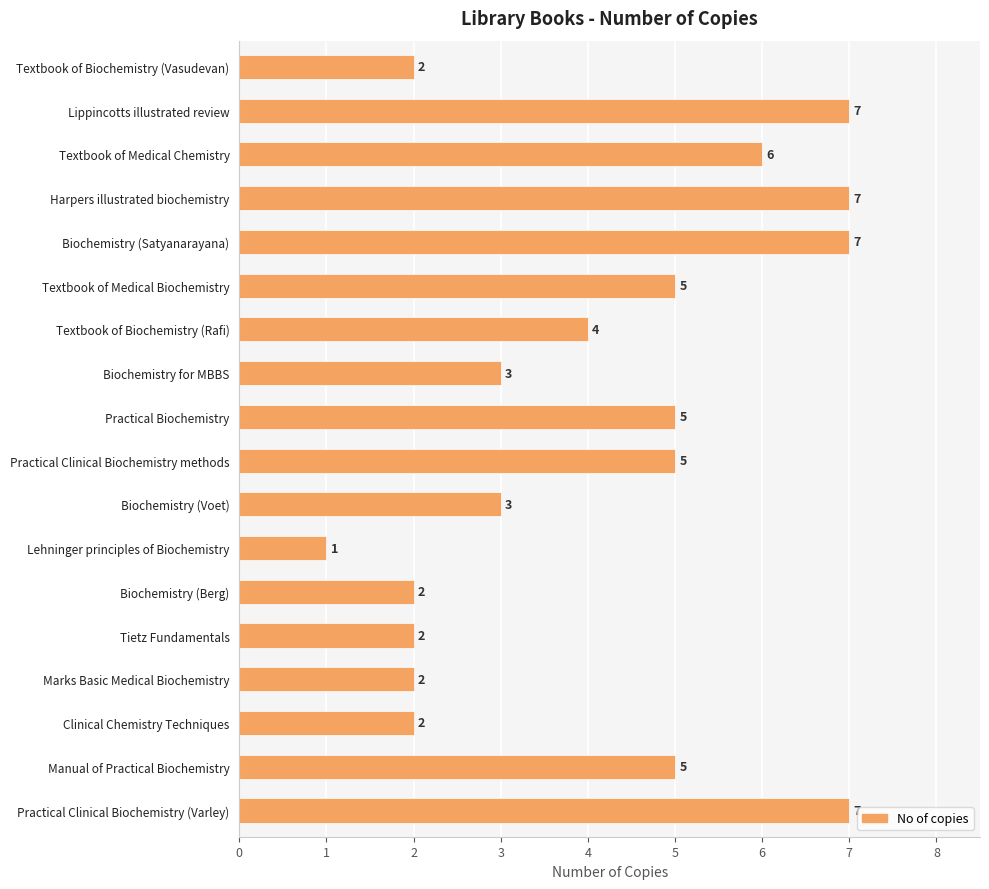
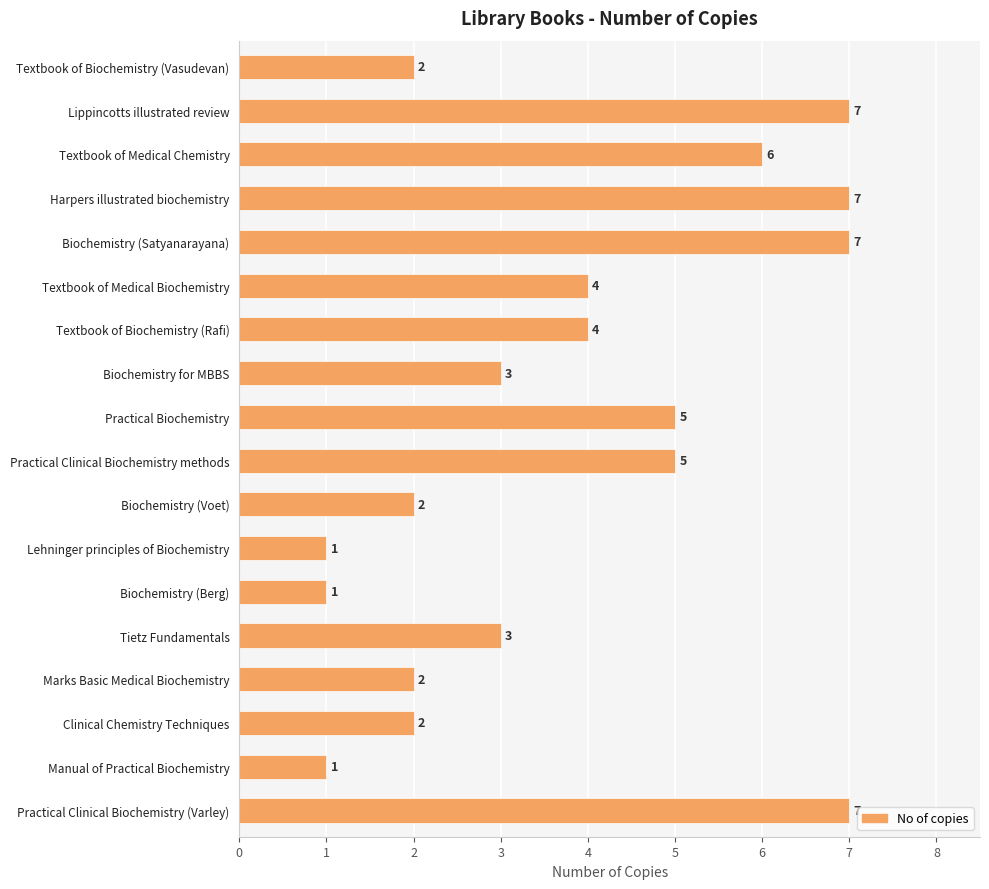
Textbook of Medical Biochemistry: 5 -> 4
Biochemistry (Voet): 3 -> 2
Biochemistry (Berg): 2 -> 1
Tietz Fundamentals: 2 -> 3
Manual of Practical Biochemistry: 5 -> 1
